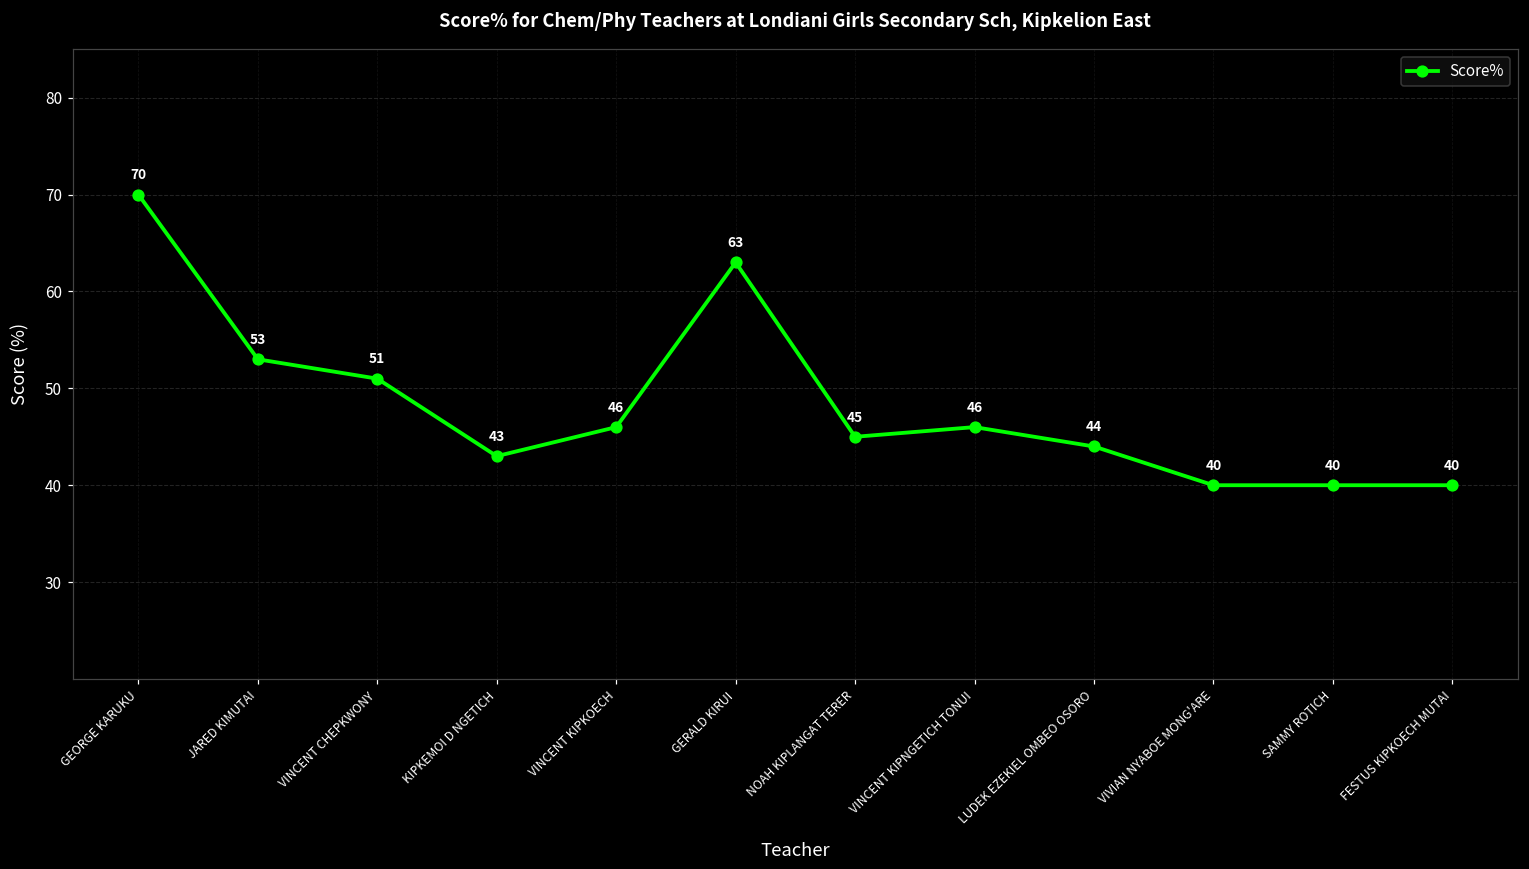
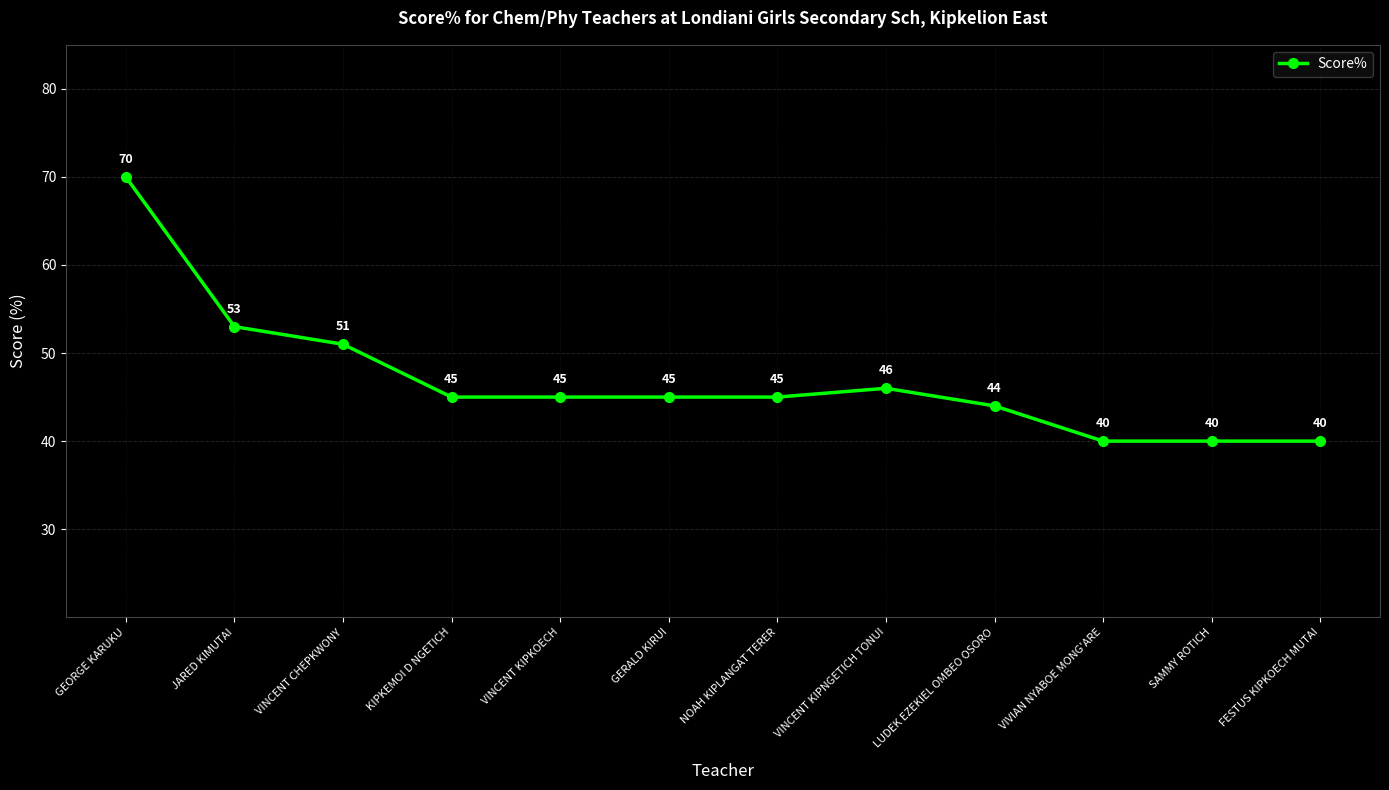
KIPKEMOI D NGETICH: 43 -> 45
VINCENT KIPKOECH: 46 -> 45
GERALD KIRUI: 63 -> 45
